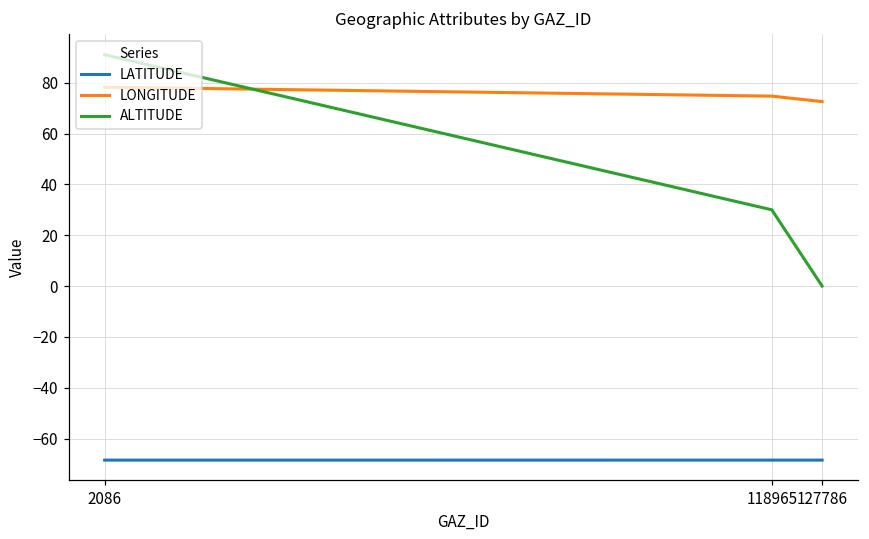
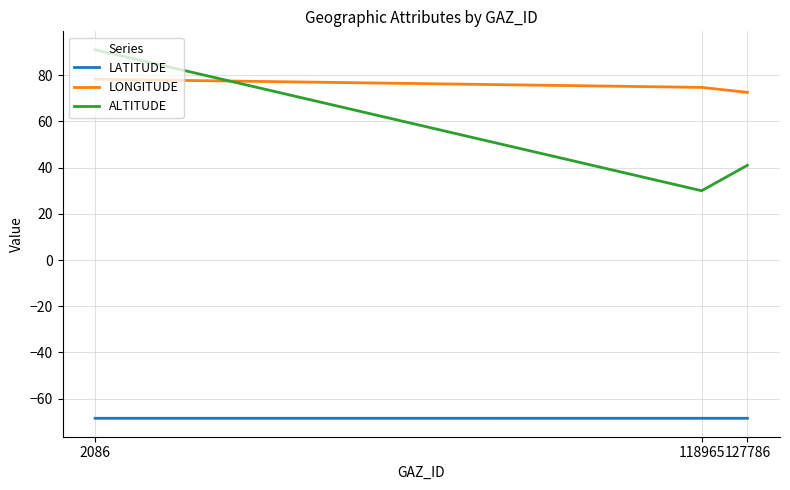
ALTITUDE, 127786: 0 -> 41
